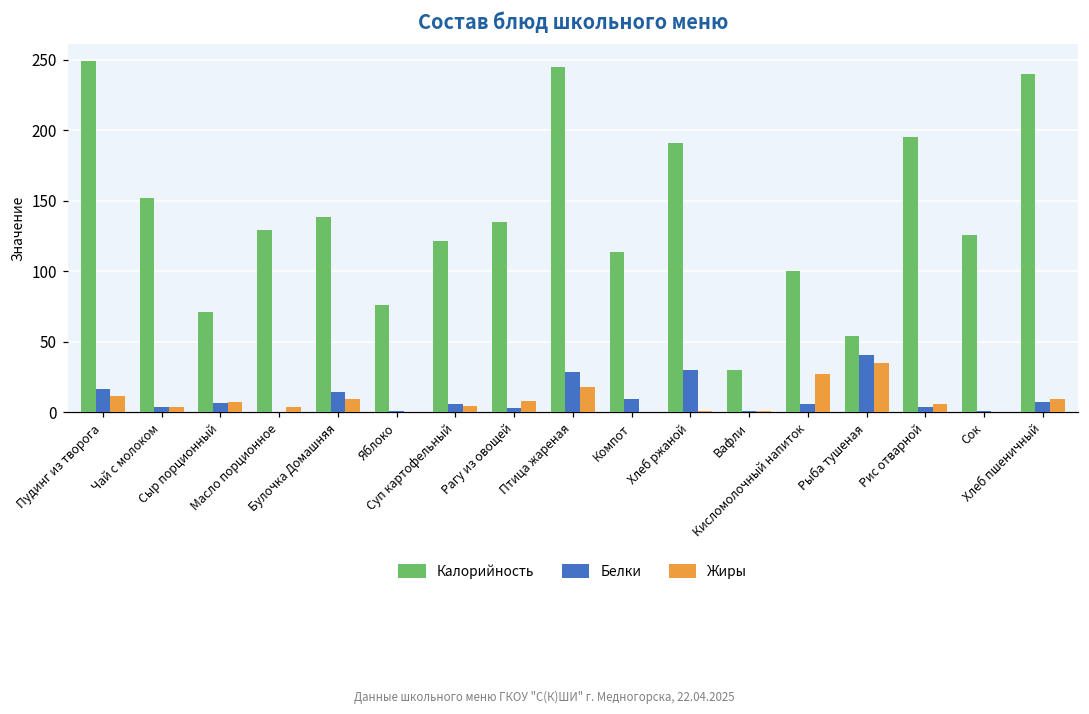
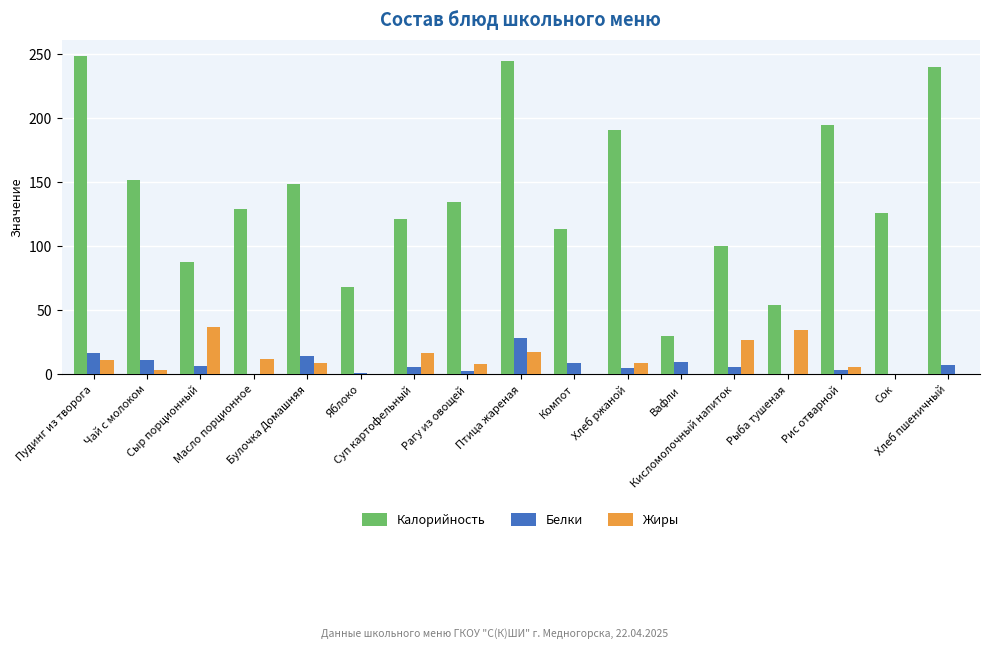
Белки, Чай с молоком: 4 -> 11
Калорийность, Сыр порционный: 71 -> 88
Жиры, Сыр порционный: 7 -> 37
Жиры, Масло порционное: 3 -> 12
Калорийность, Булочка Домашняя: 139 -> 149
Калорийность, Яблоко: 76 -> 68
Жиры, Суп картофельный: 4 -> 17
Белки, Хлеб ржаной: 30 -> 5
Жиры, Хлеб ржаной: 1 -> 9
Белки, Вафли: 1 -> 9
Белки, Рыба тушеная: 40 -> 0
Жиры, Хлеб пшеничный: 9 -> 1
